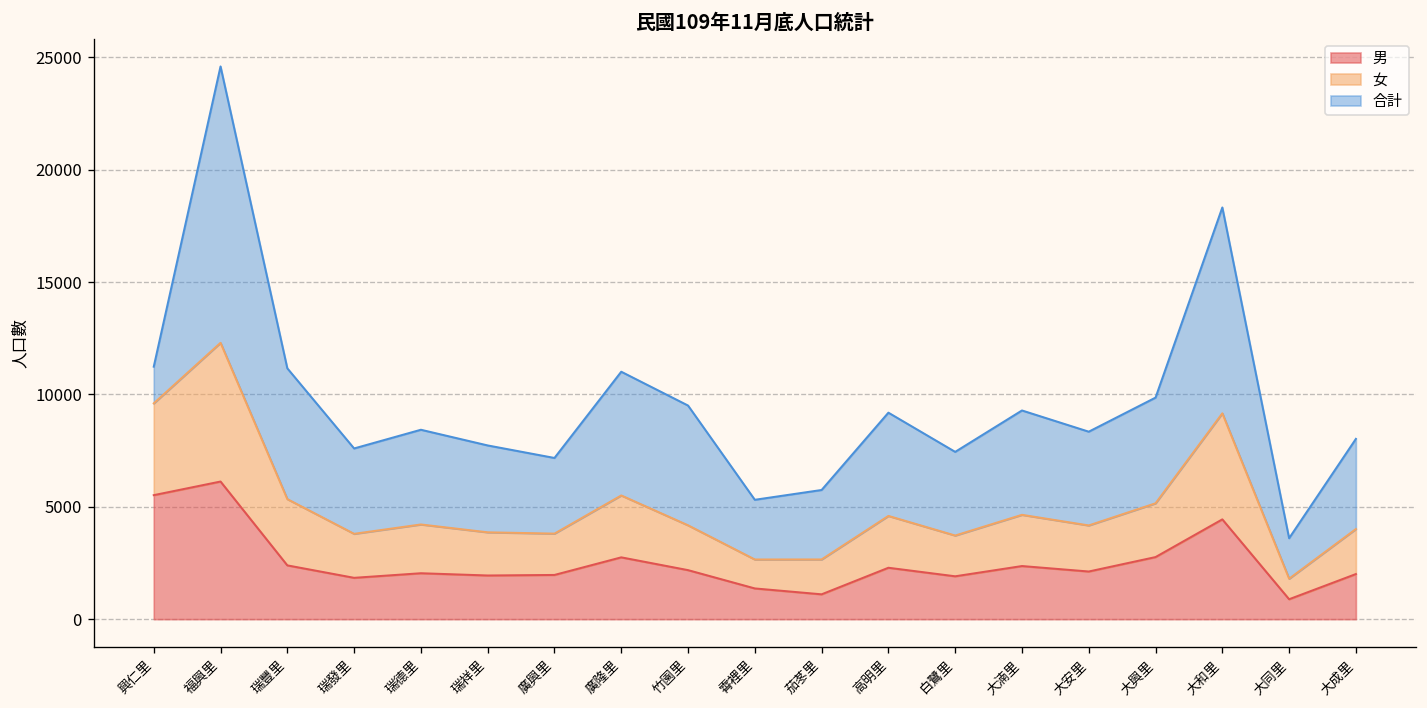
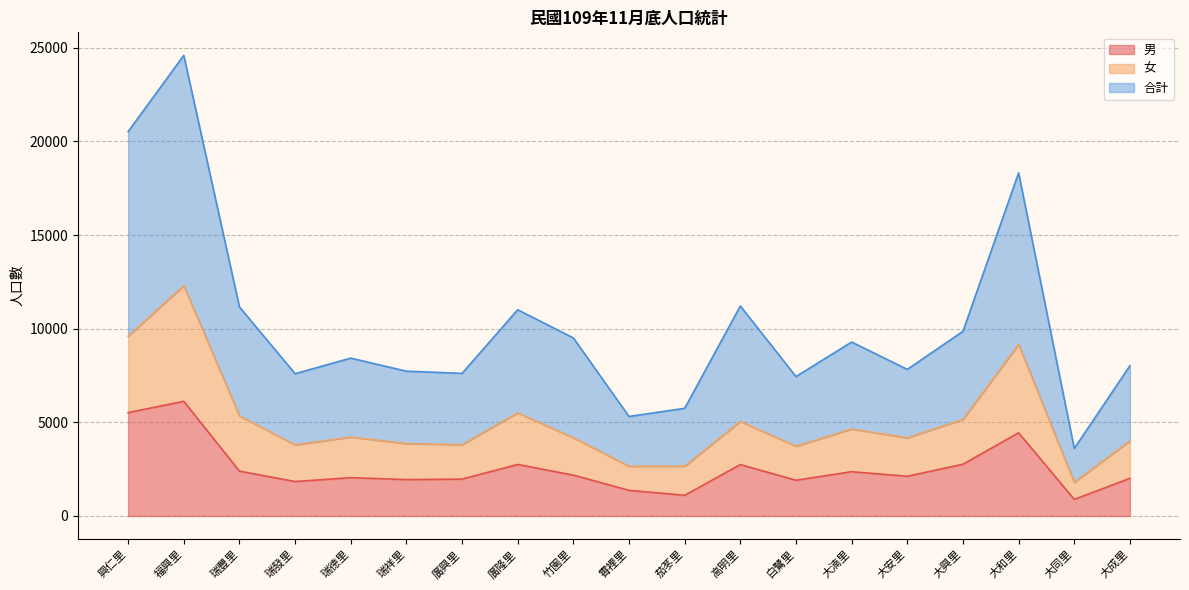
合計, 興仁里: 1600 -> 10900
合計, 廣興里: 3400 -> 3800
男, 高明里: 2300 -> 2700
合計, 高明里: 4600 -> 6200
合計, 大安里: 4200 -> 3700
